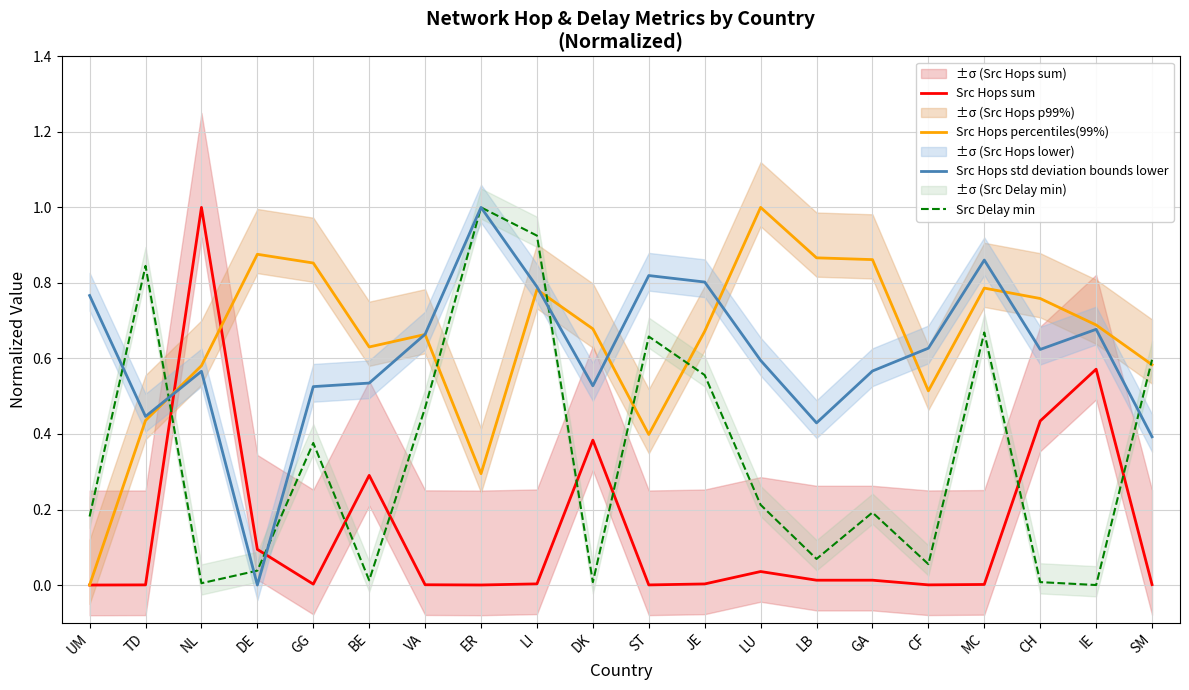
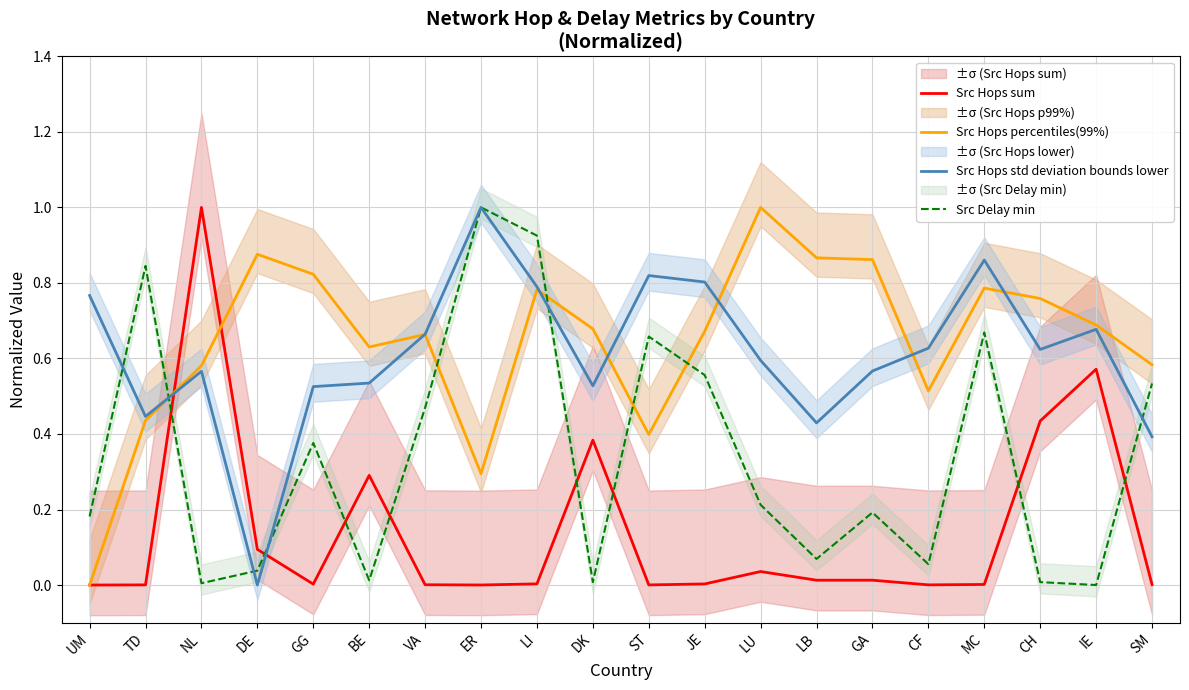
Src Hops percentiles(99%), GG: 0.85 -> 0.82
Src Delay min, SM: 0.60 -> 0.53
